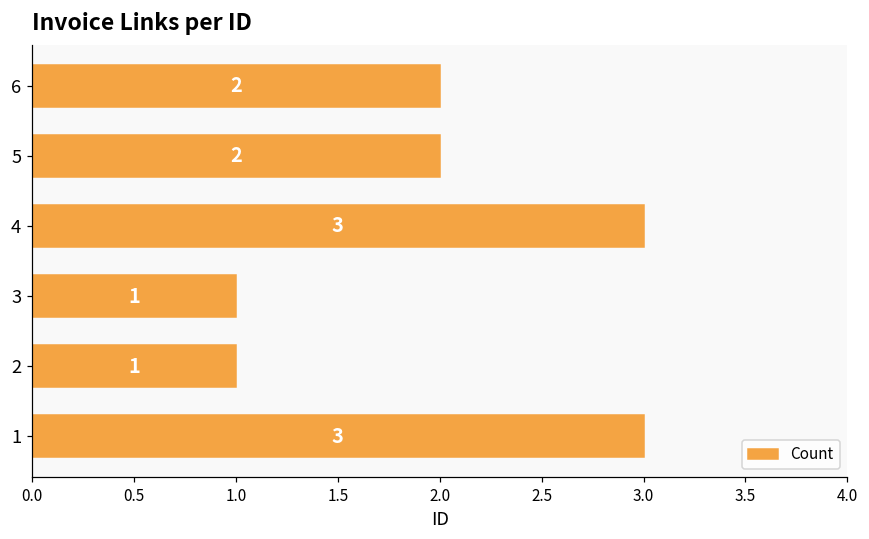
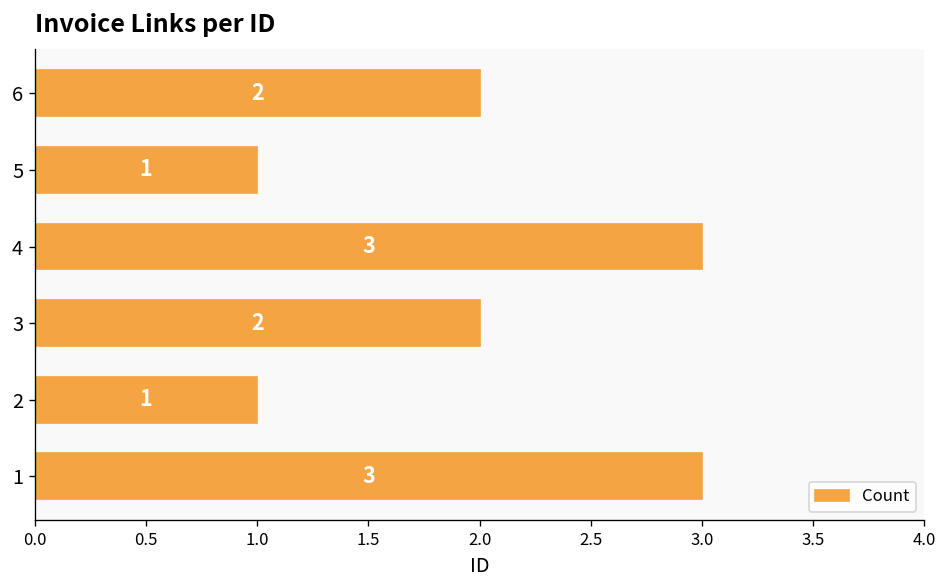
5: 2 -> 1
3: 1 -> 2
